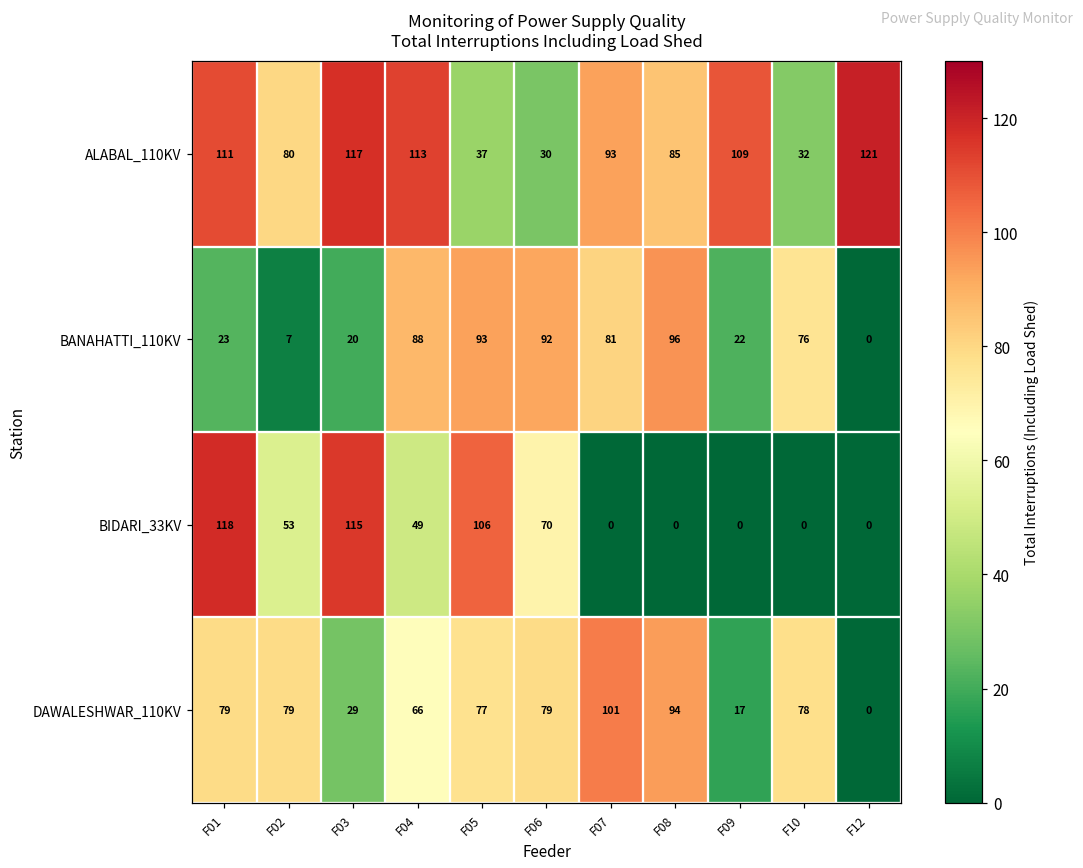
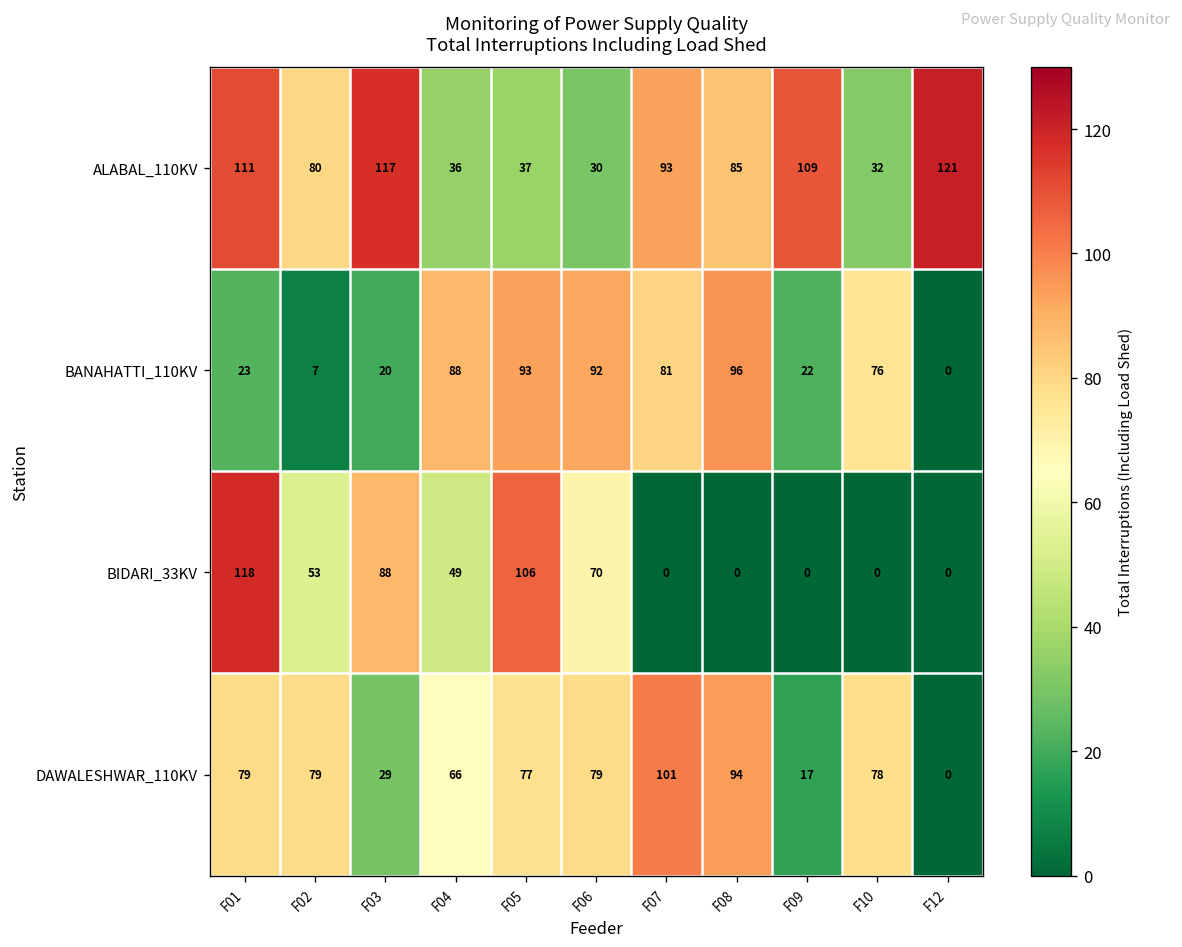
ALABAL_110KV, F04: 113 -> 36
BIDARI_33KV, F03: 115 -> 88
